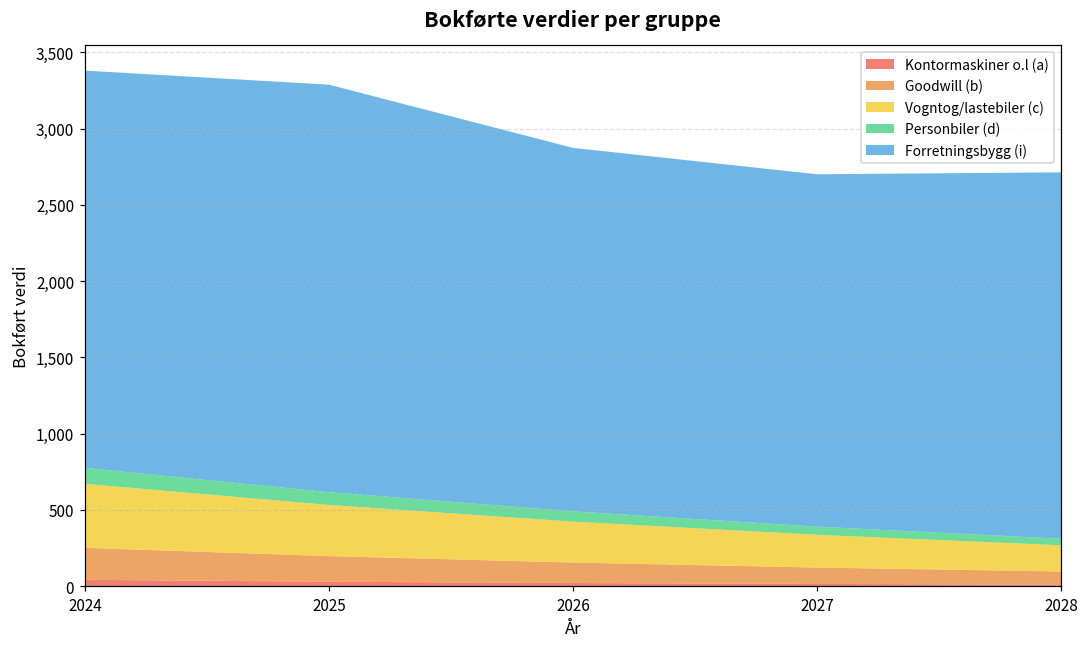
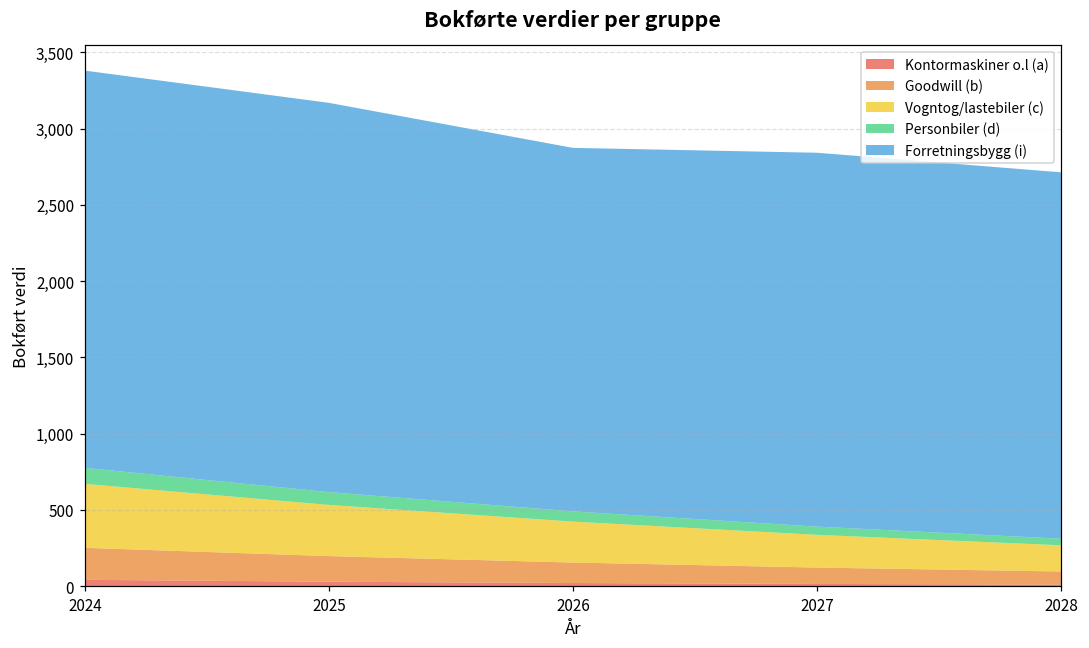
Forretningsbygg (i), 2025: 2,670 -> 2,550
Forretningsbygg (i), 2027: 2,310 -> 2,450
